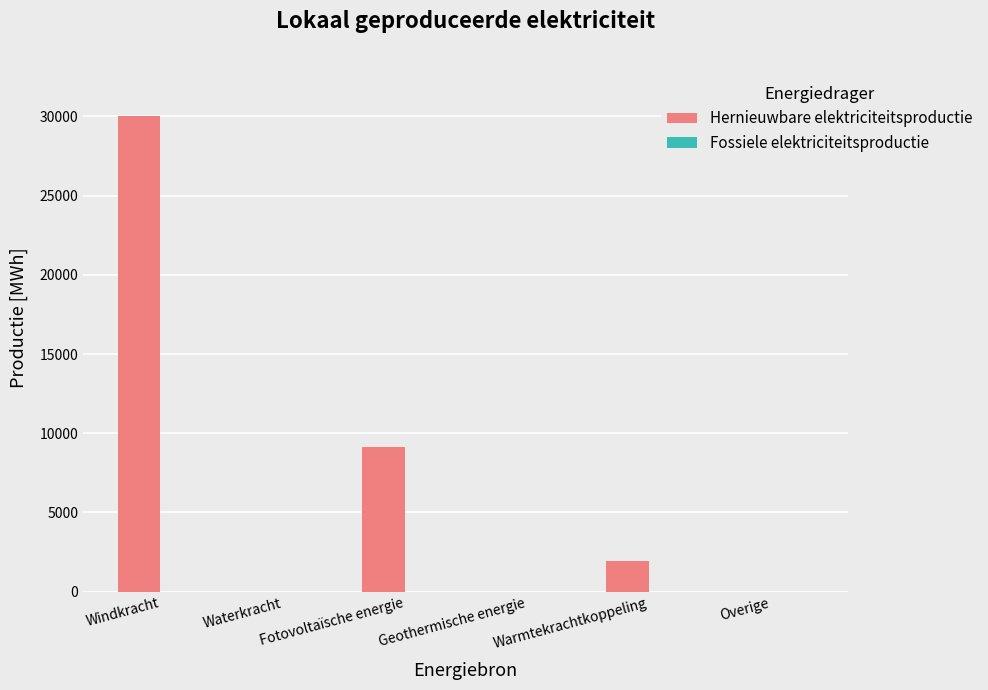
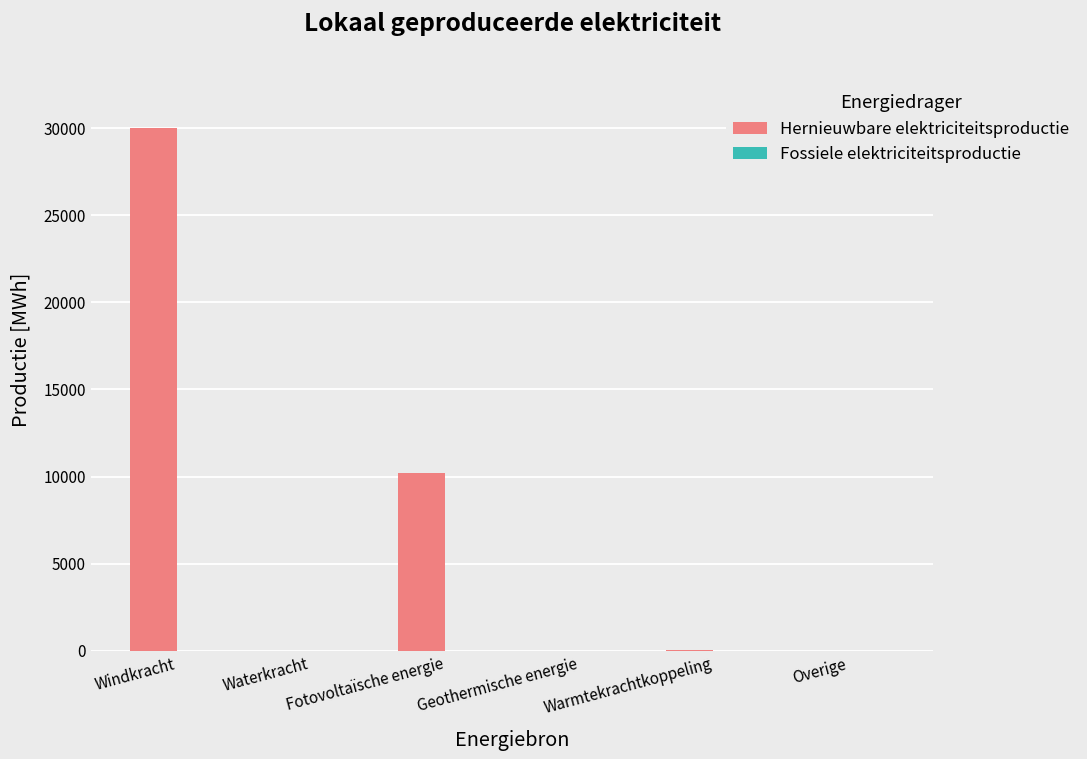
Hernieuwbare elektriciteitsproductie, Fotovoltaïsche energie: 9100 -> 10200
Hernieuwbare elektriciteitsproductie, Warmtekrachtkoppeling: 1900 -> 0
